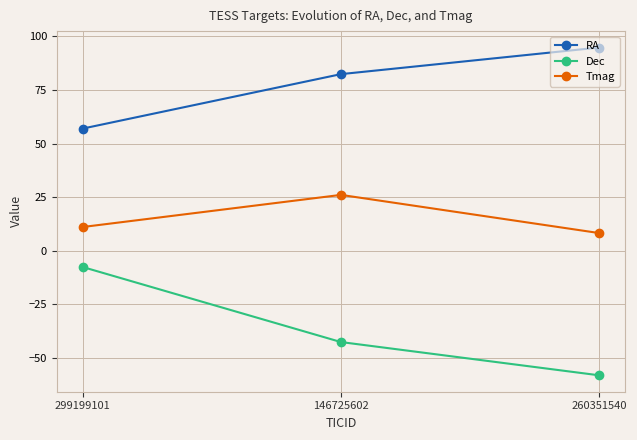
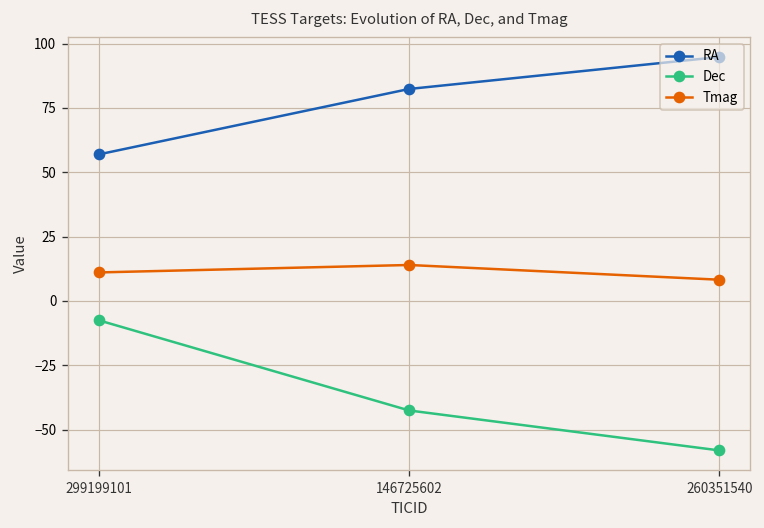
Tmag, 146725602: 26 -> 14
